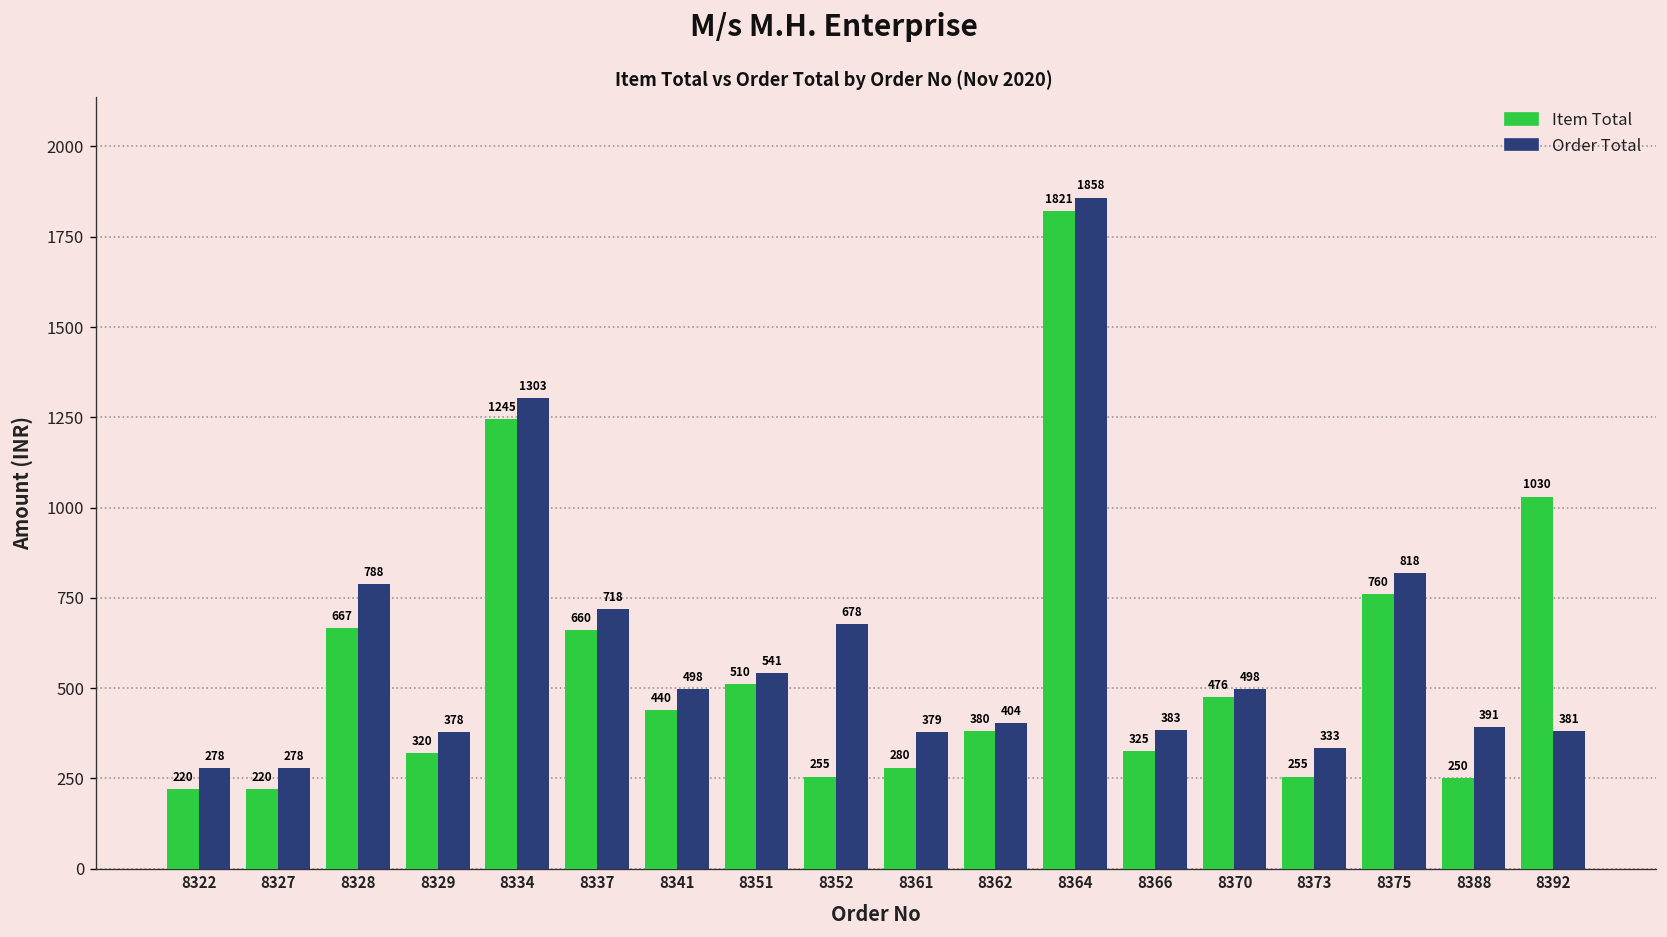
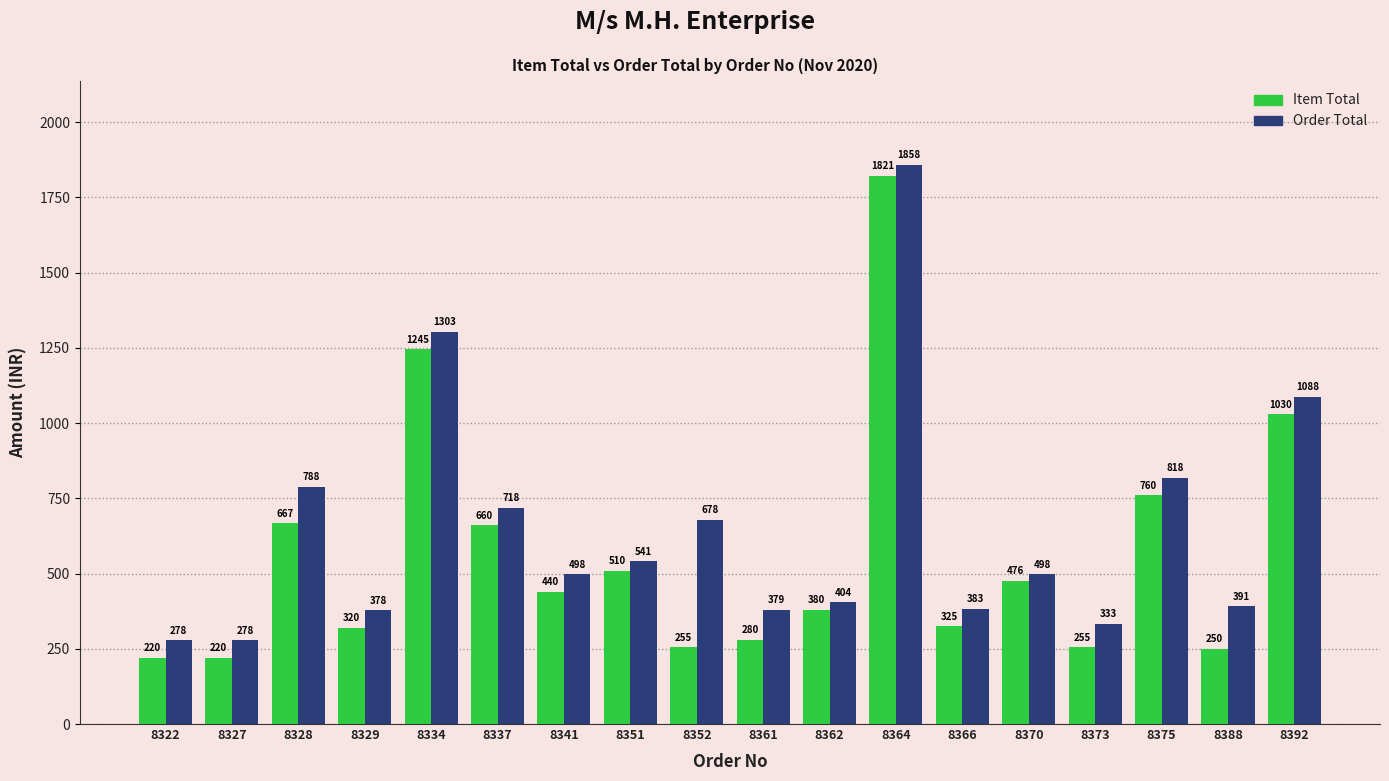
Order Total, 8392: 381 -> 1088
